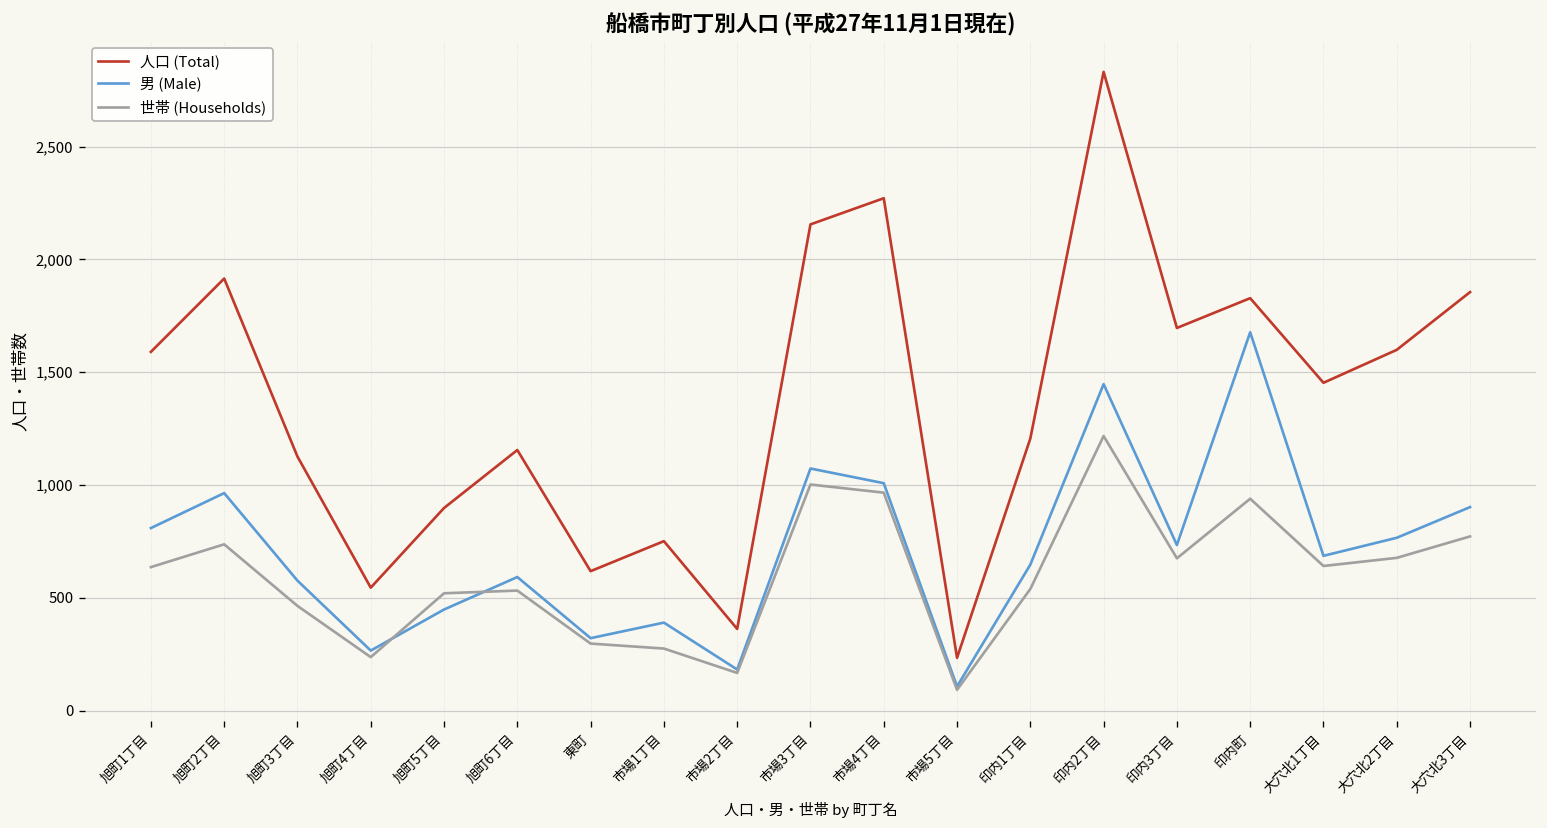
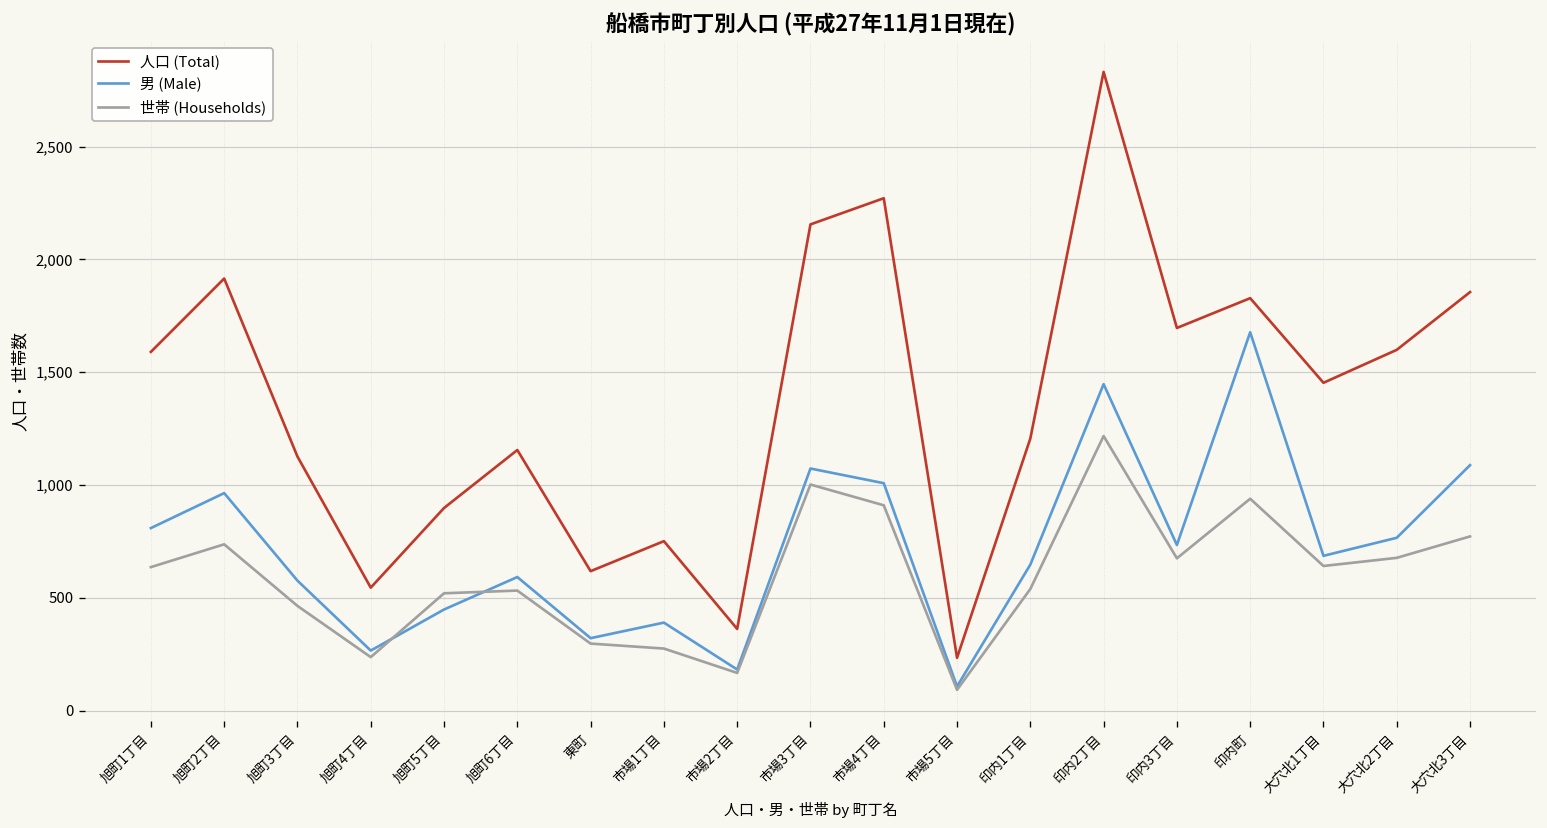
世帯 (Households), 市場4丁目: 970 -> 910
男 (Male), 大穴北3丁目: 900 -> 1,090
